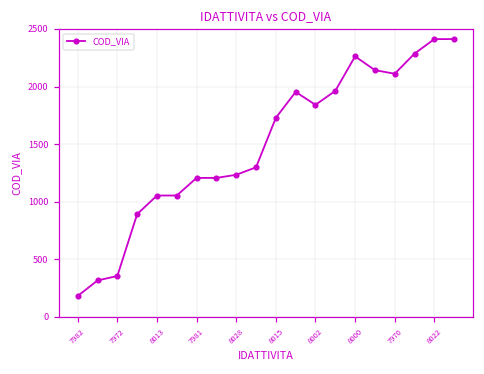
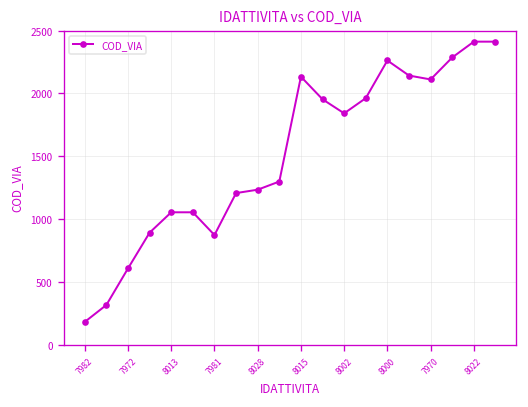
7972: 350 -> 610
7981: 1210 -> 870
8015: 1730 -> 2130
